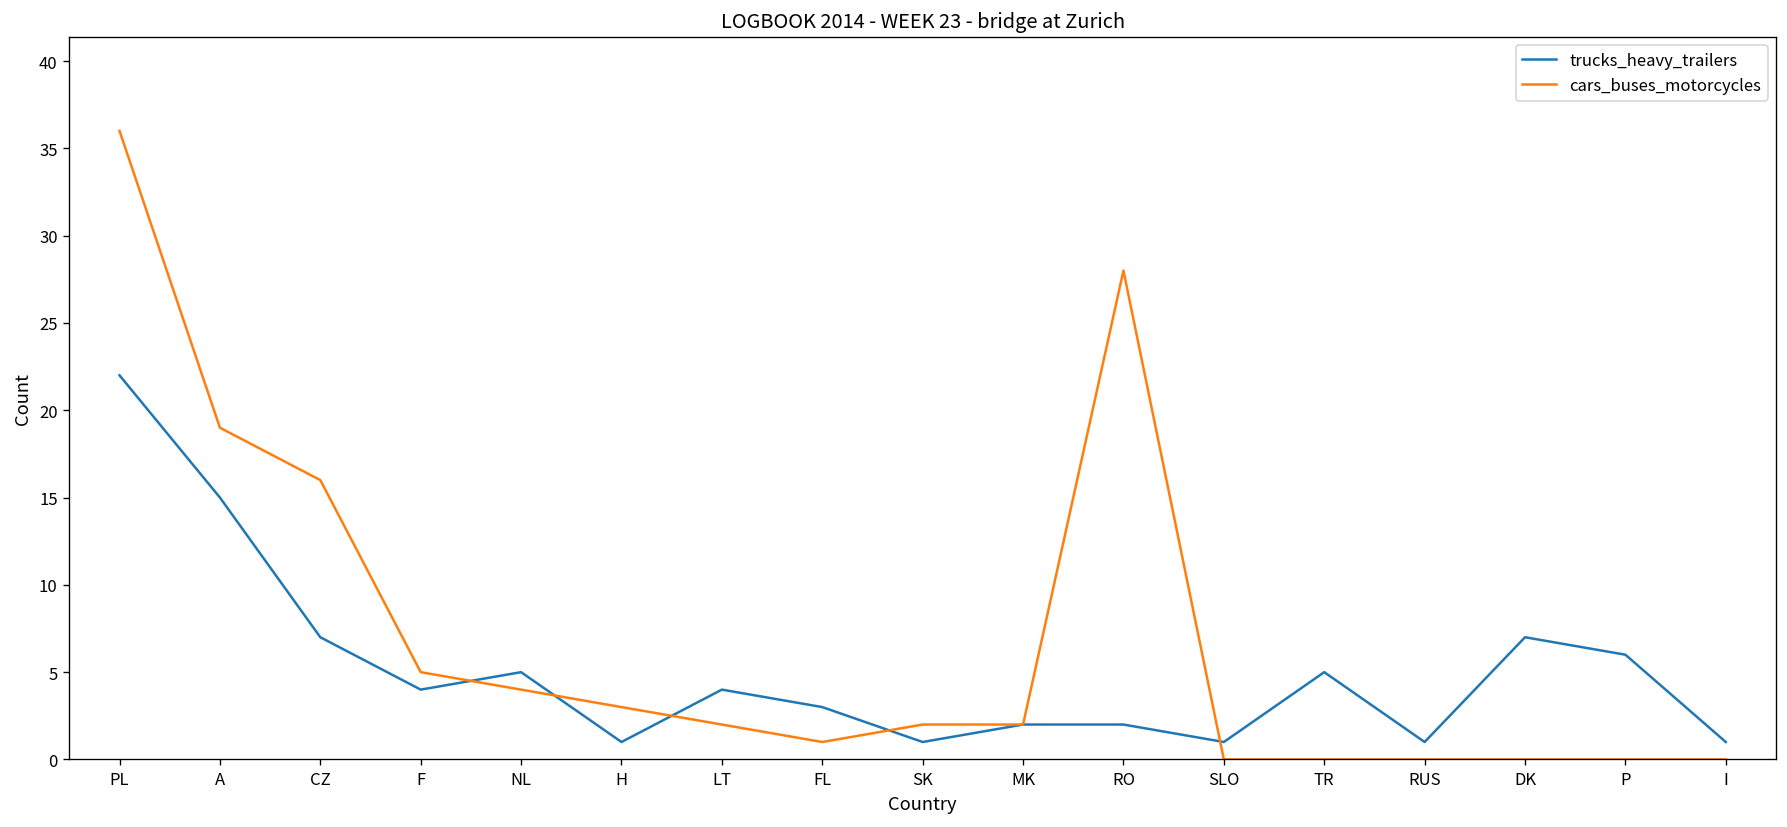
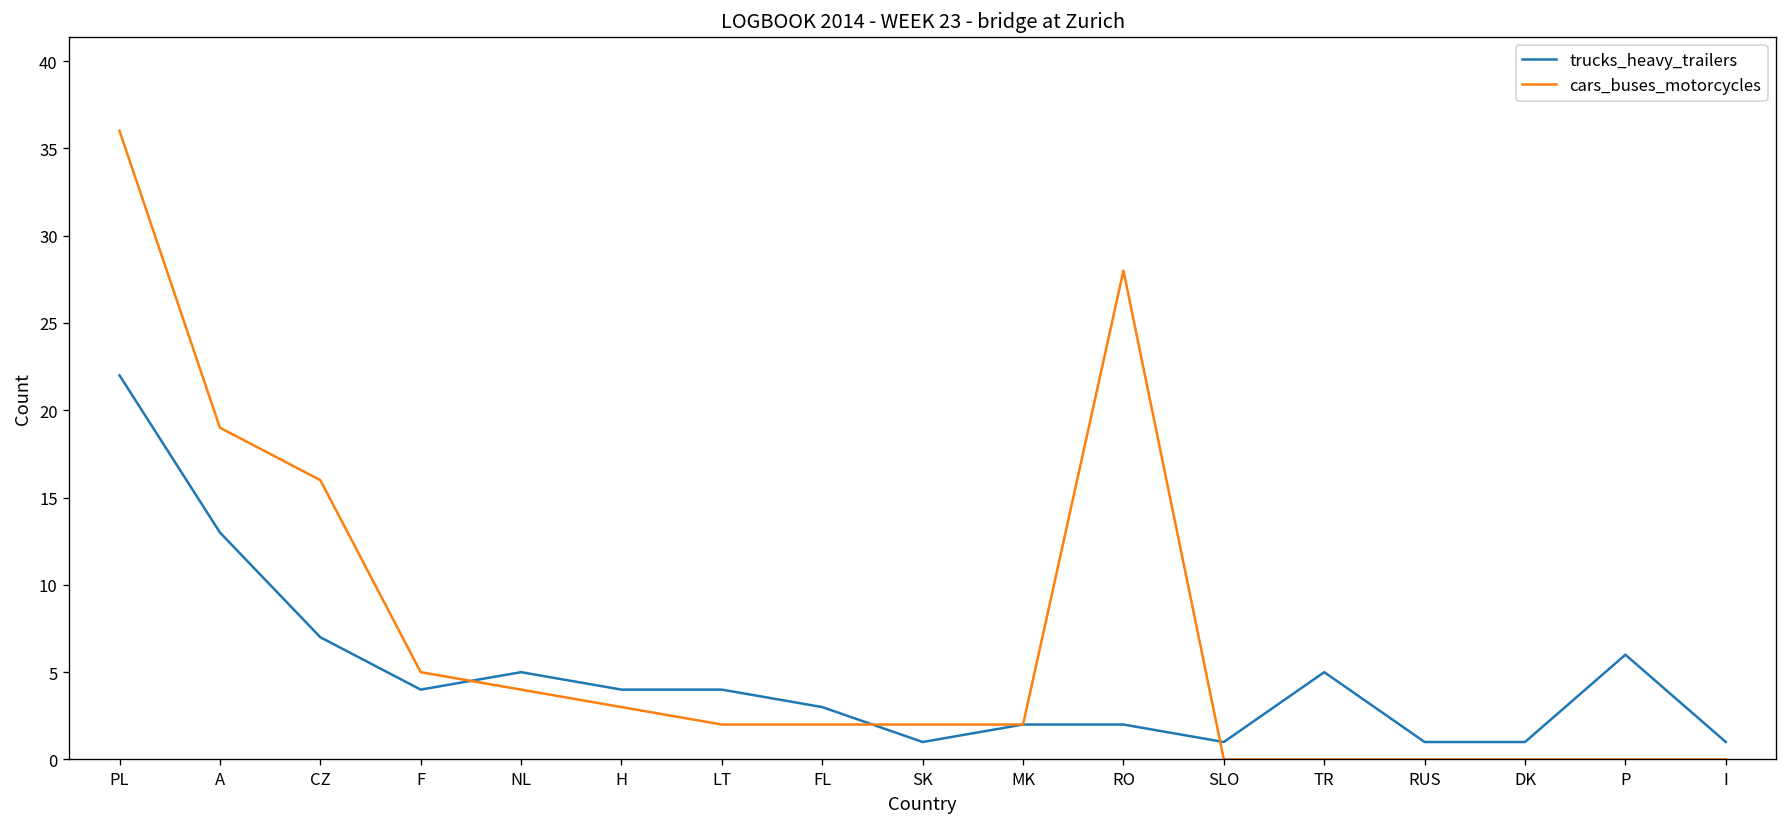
trucks_heavy_trailers, A: 15 -> 13
trucks_heavy_trailers, H: 1 -> 4
cars_buses_motorcycles, FL: 1 -> 2
trucks_heavy_trailers, DK: 7 -> 1
